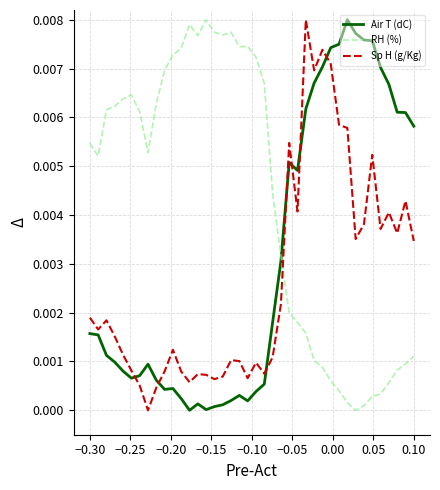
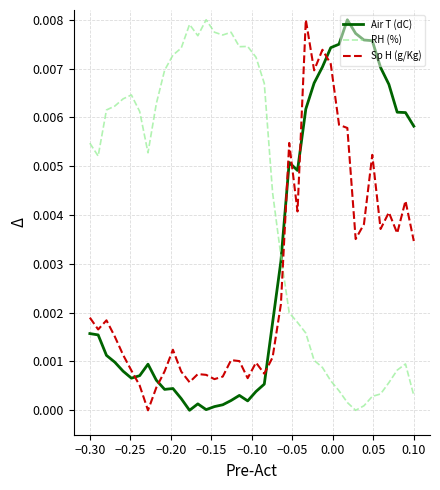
RH (%), 0.10: 0.0011 -> 0.0003
